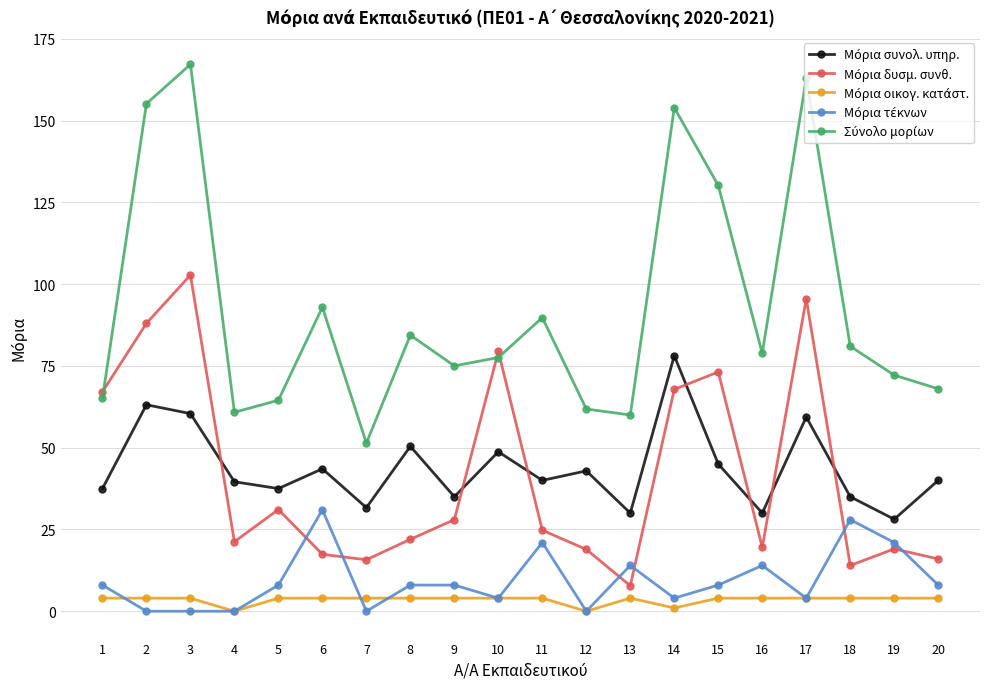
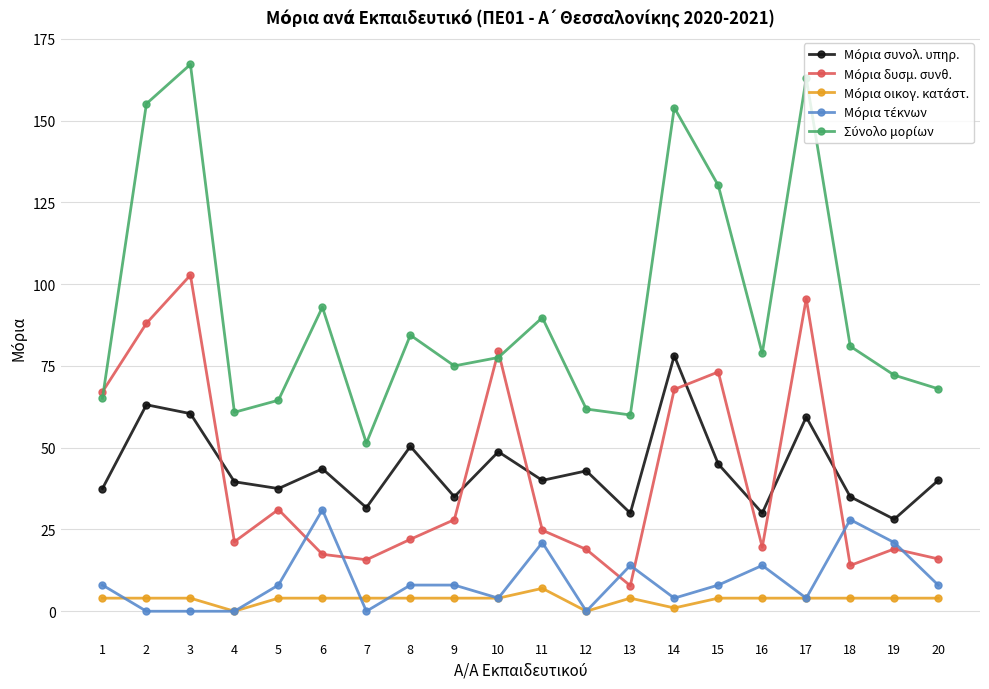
Μόρια οικογ. κατάστ., 11: 4 -> 7
